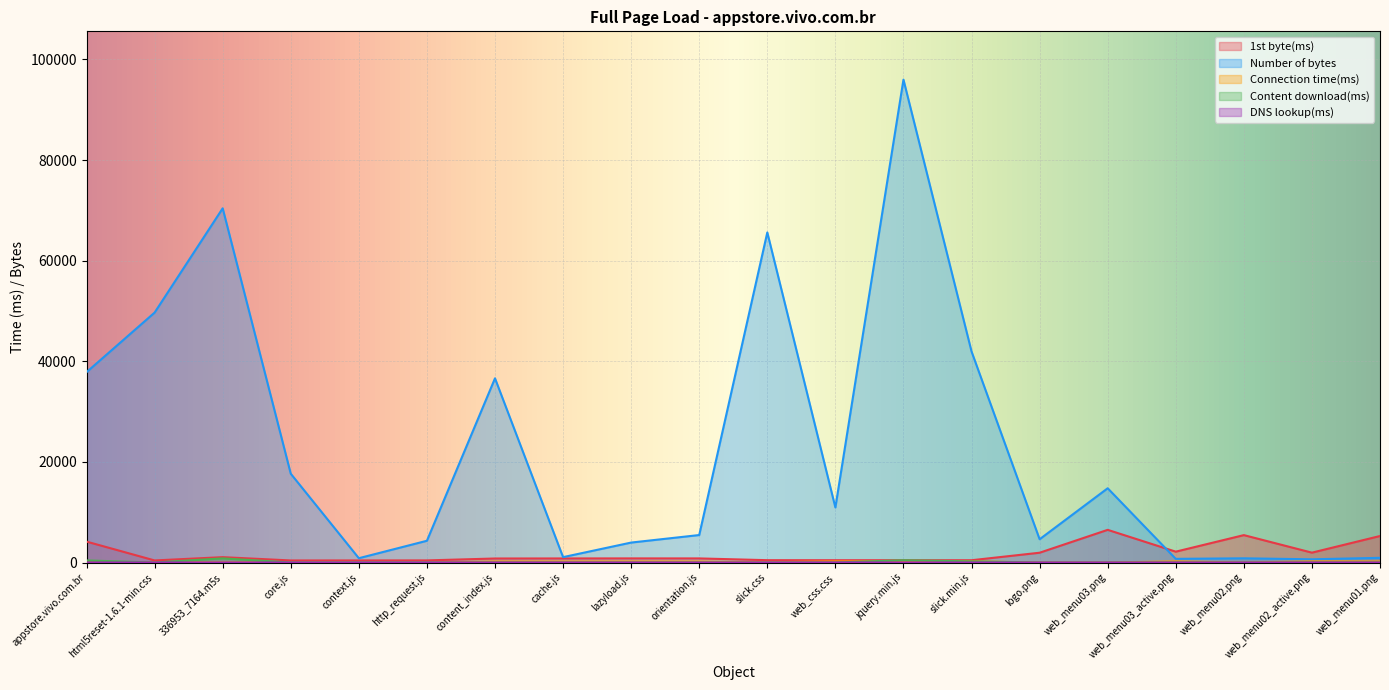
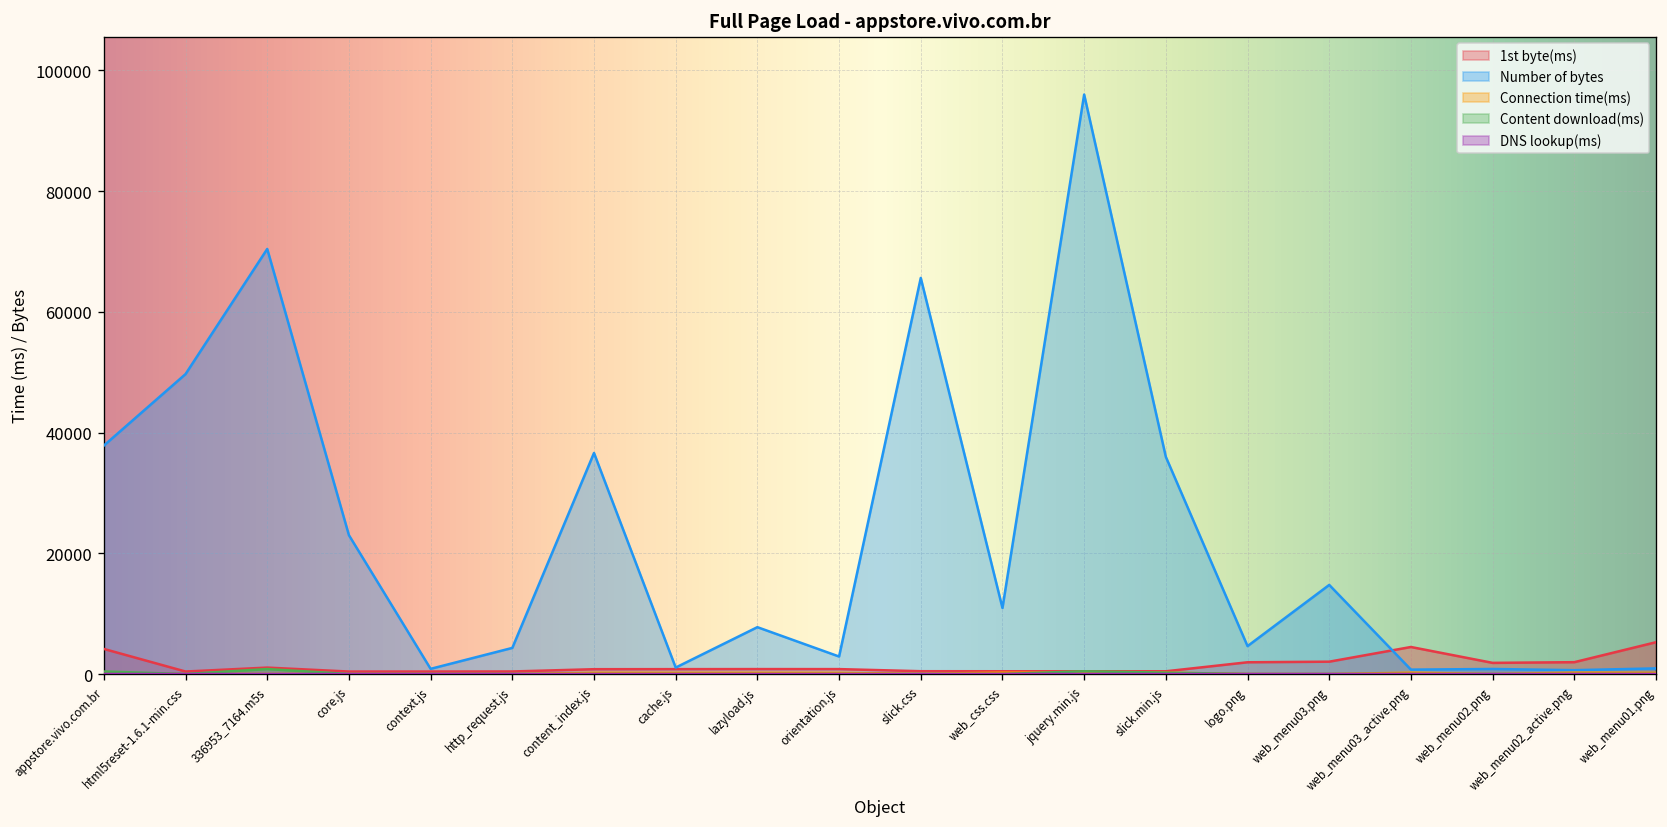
Number of bytes, core.js: 18000 -> 23000
Number of bytes, lazyload.js: 4000 -> 8000
Number of bytes, orientation.js: 5000 -> 3000
Number of bytes, slick.min.js: 42000 -> 36000
1st byte(ms), web_menu03.png: 6000 -> 2000
1st byte(ms), web_menu03_active.png: 2000 -> 4000
1st byte(ms), web_menu02.png: 5000 -> 2000
